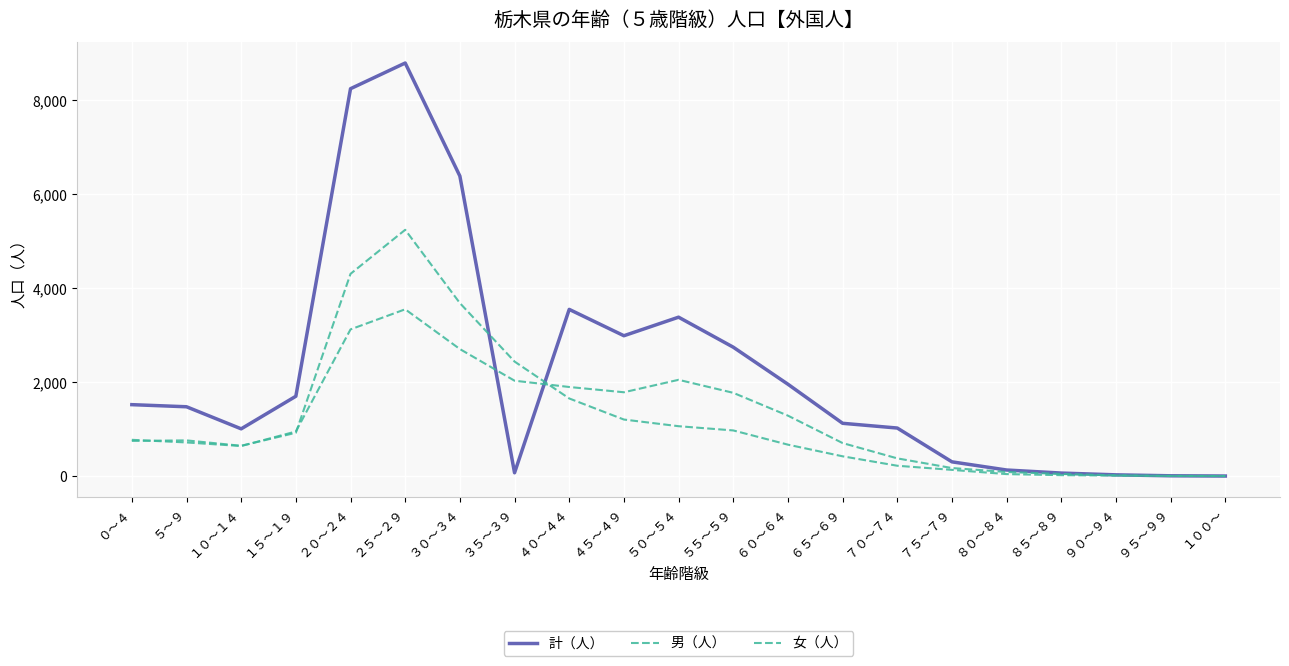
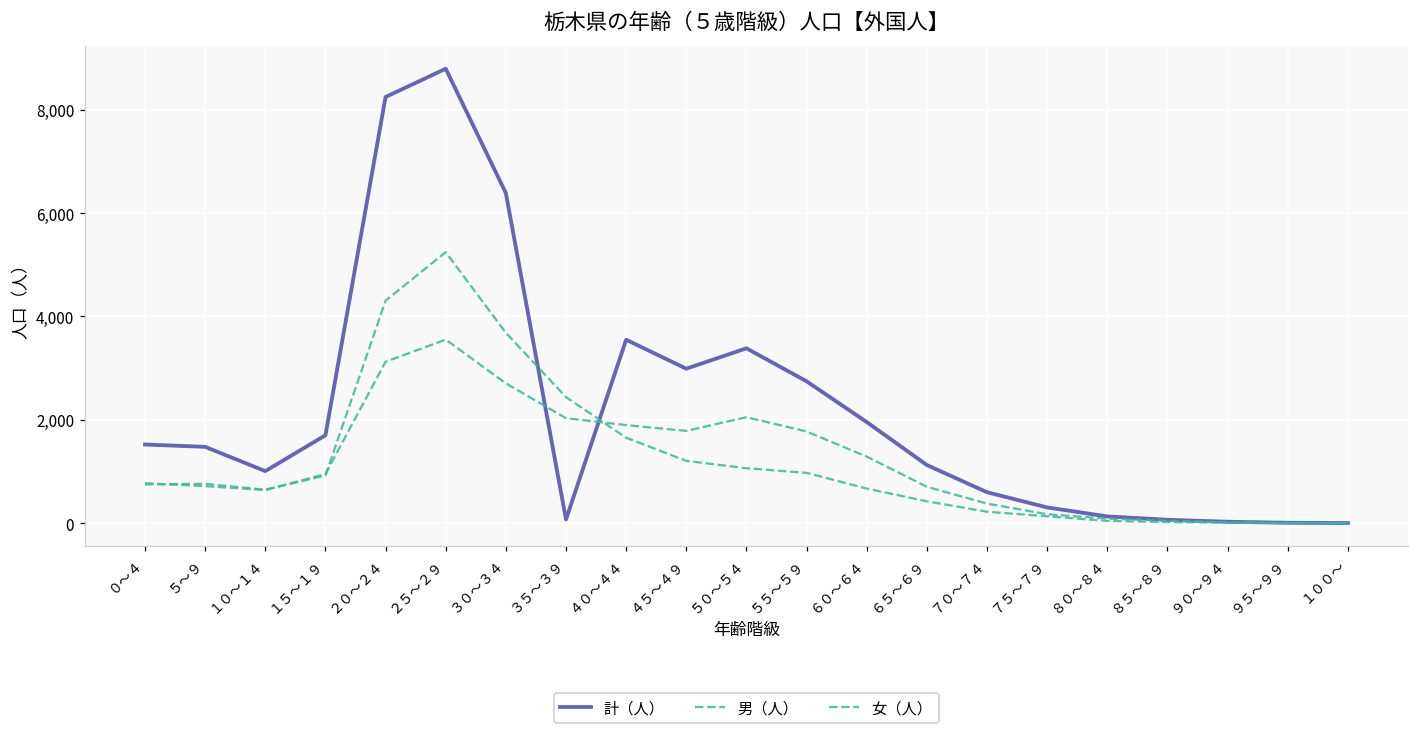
計（人）, ７０～７４: 1,000 -> 600
